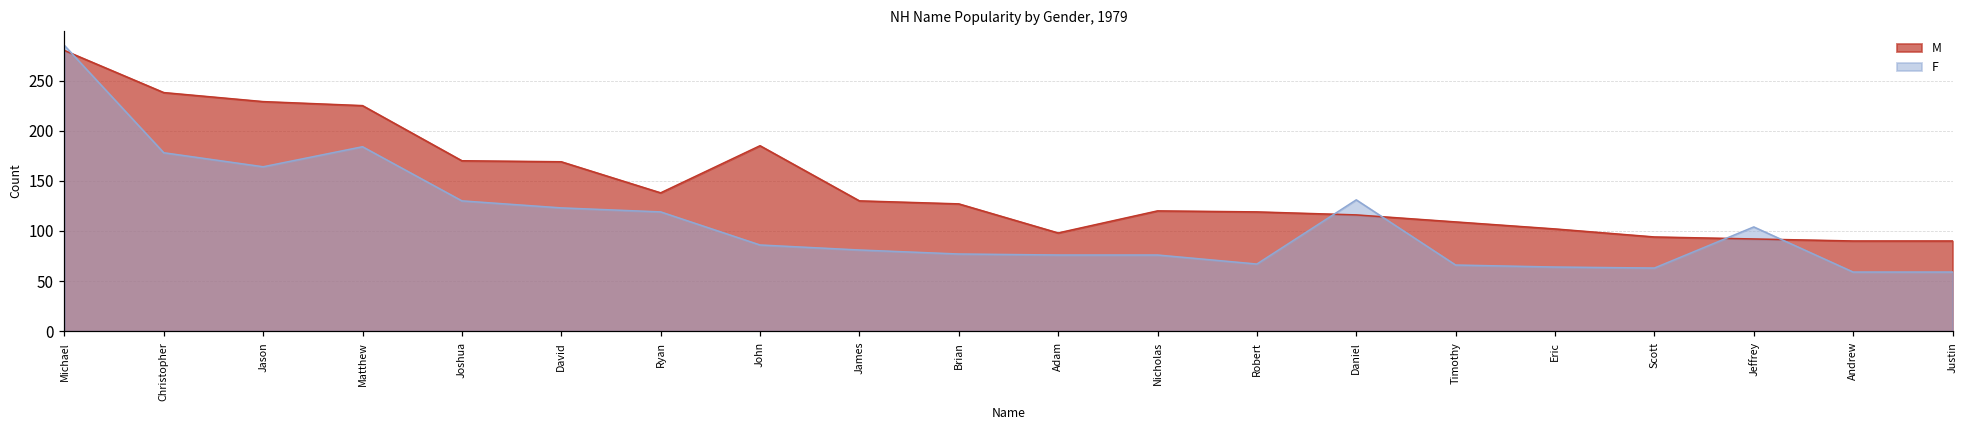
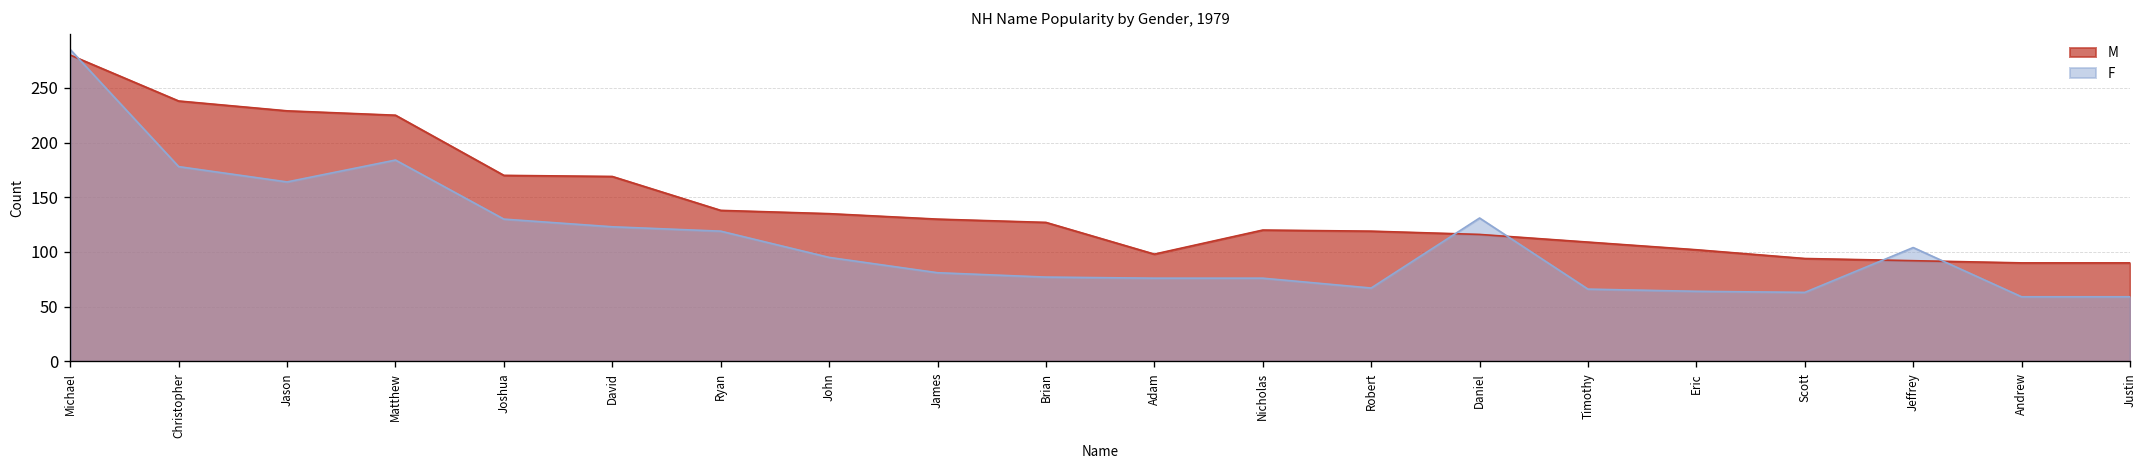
M, John: 190 -> 140
F, John: 90 -> 100
